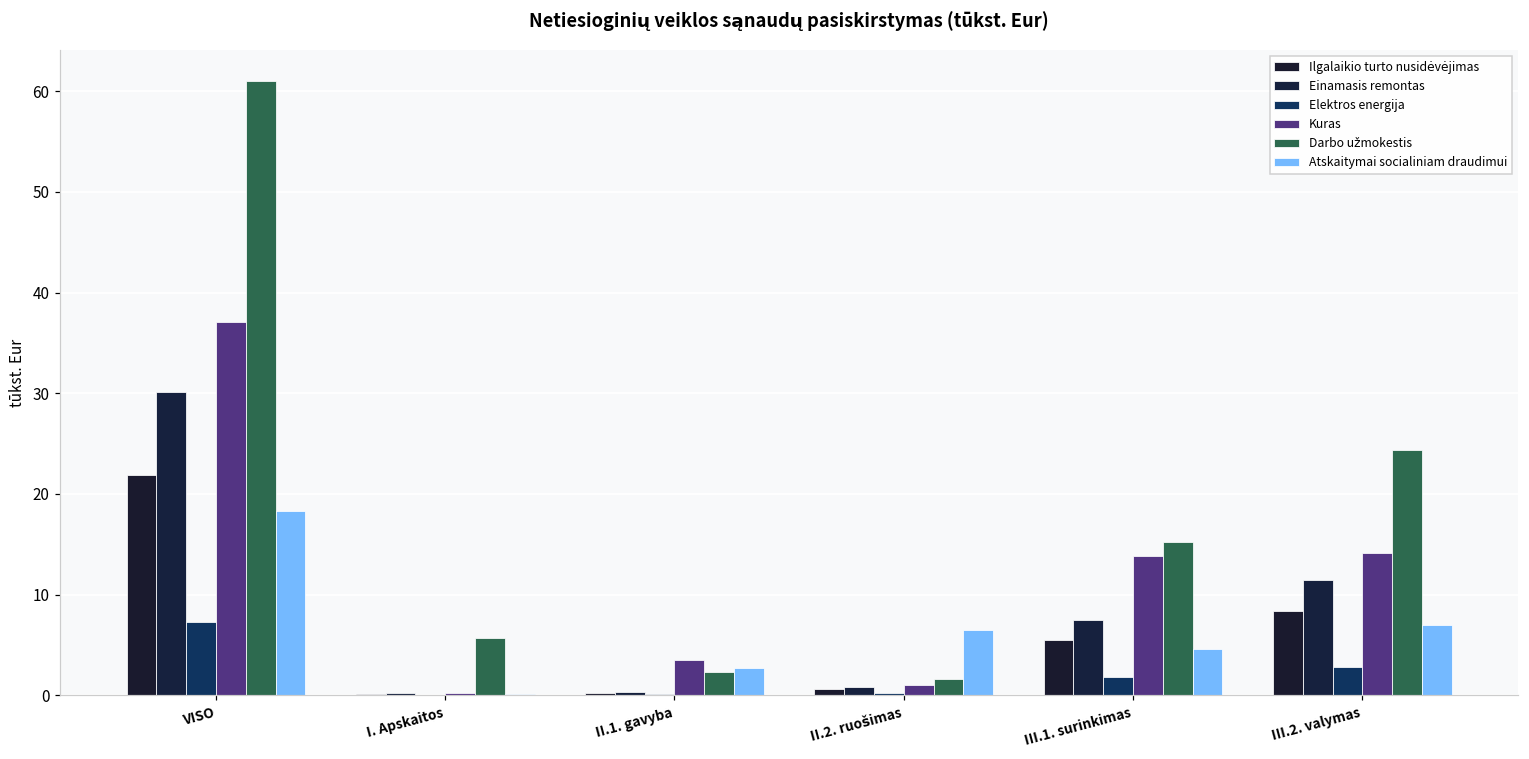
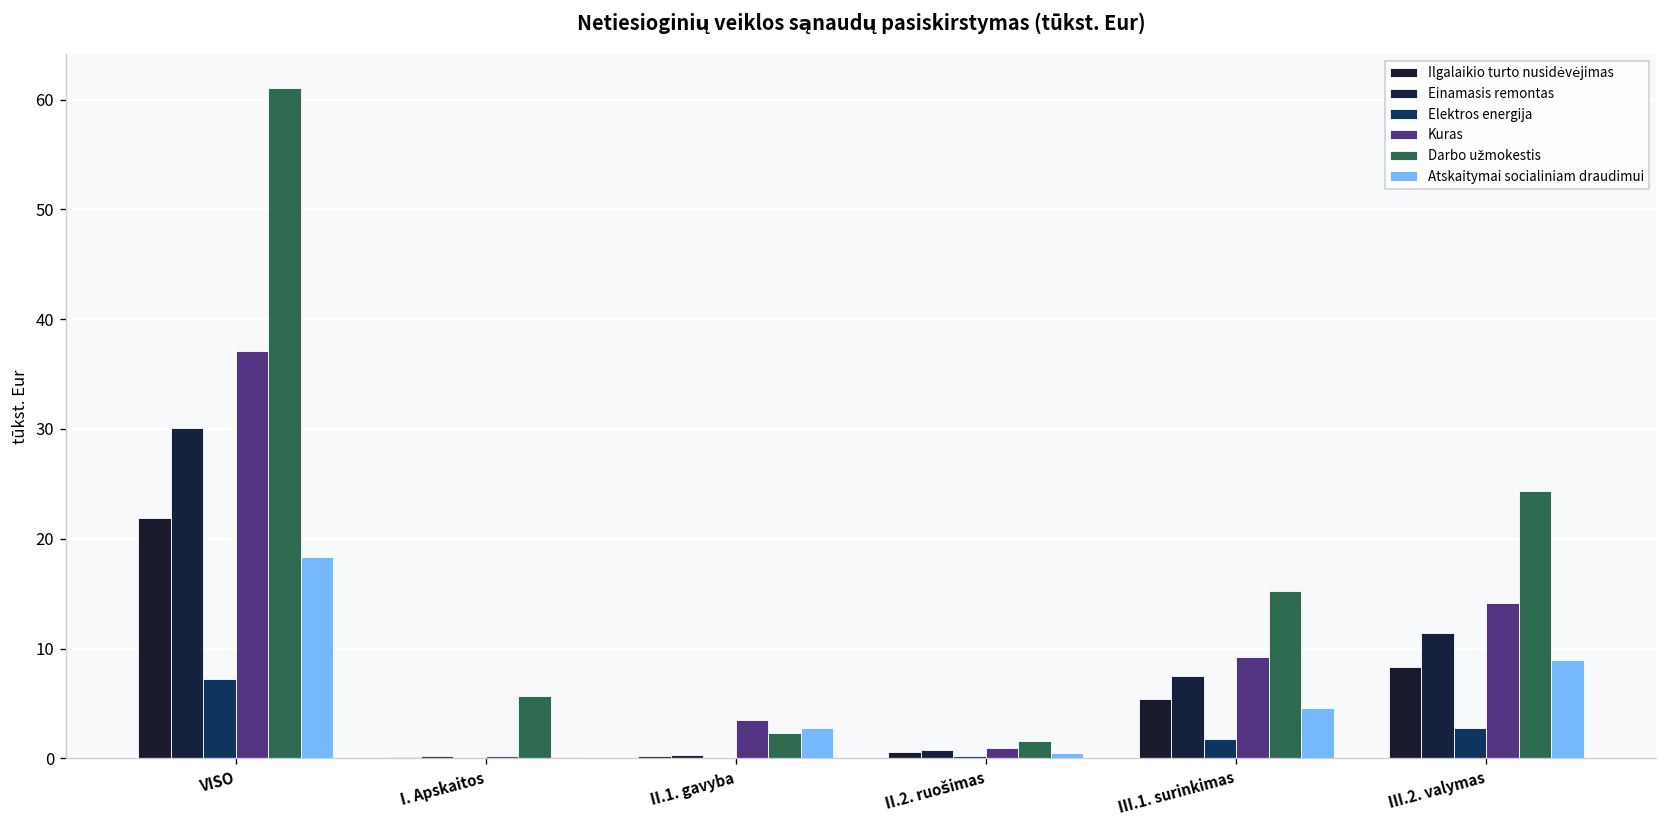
Atskaitymai socialiniam draudimui, II.2. ruošimas: 6 -> 0
Kuras, III.1. surinkimas: 14 -> 9
Atskaitymai socialiniam draudimui, III.2. valymas: 7 -> 9
